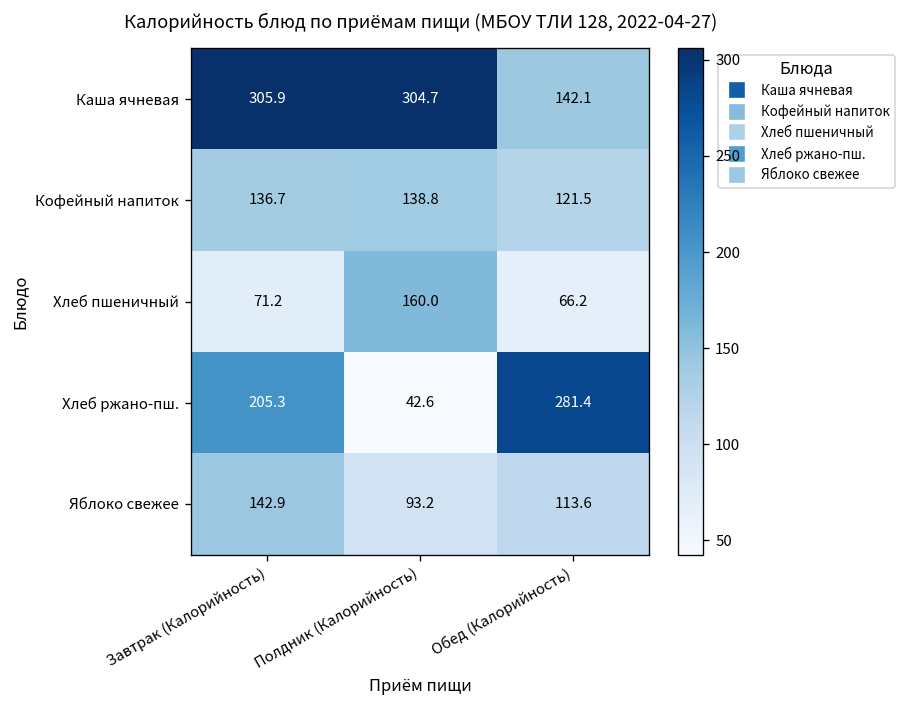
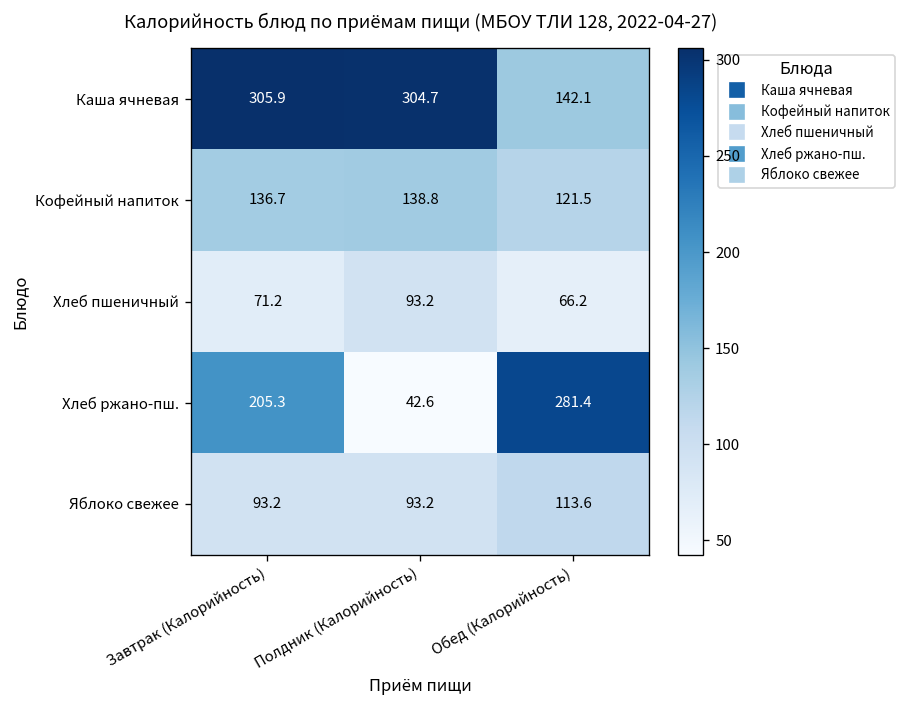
Хлеб пшеничный, Полдник (Калорийность): 160.0 -> 93.2
Яблоко свежее, Завтрак (Калорийность): 142.9 -> 93.2
